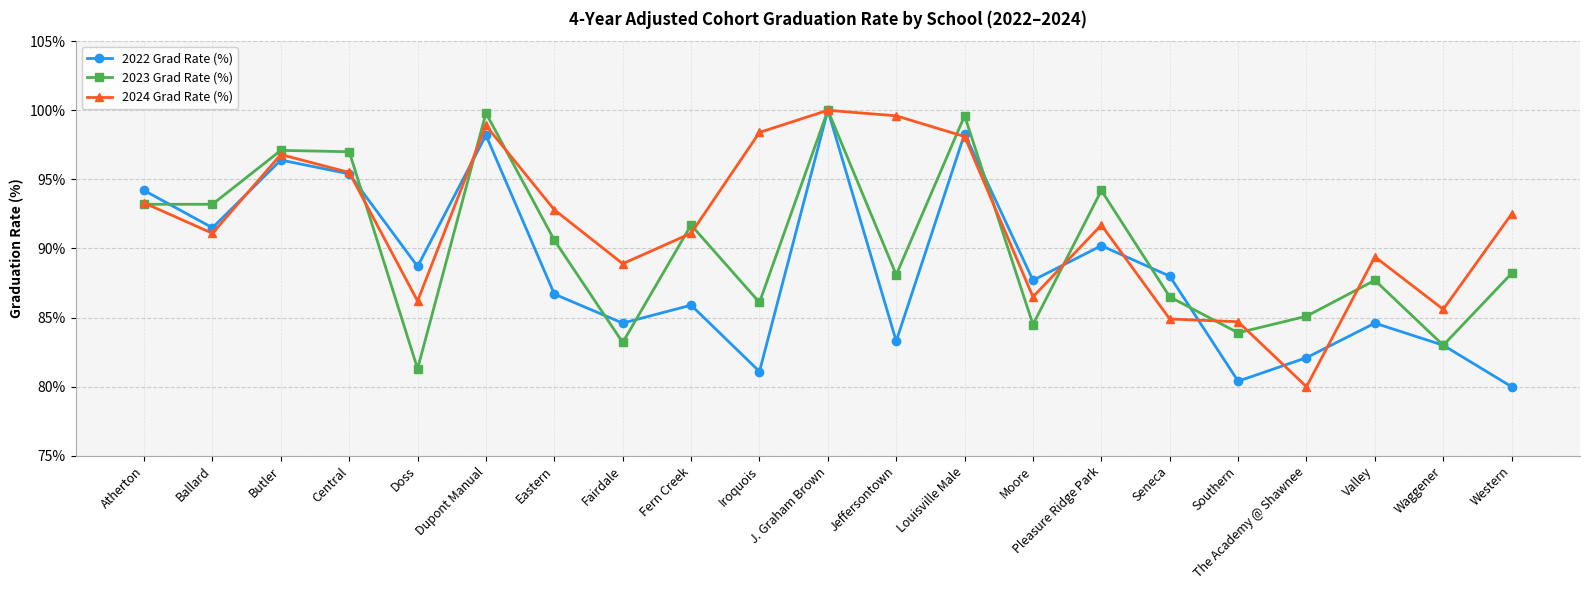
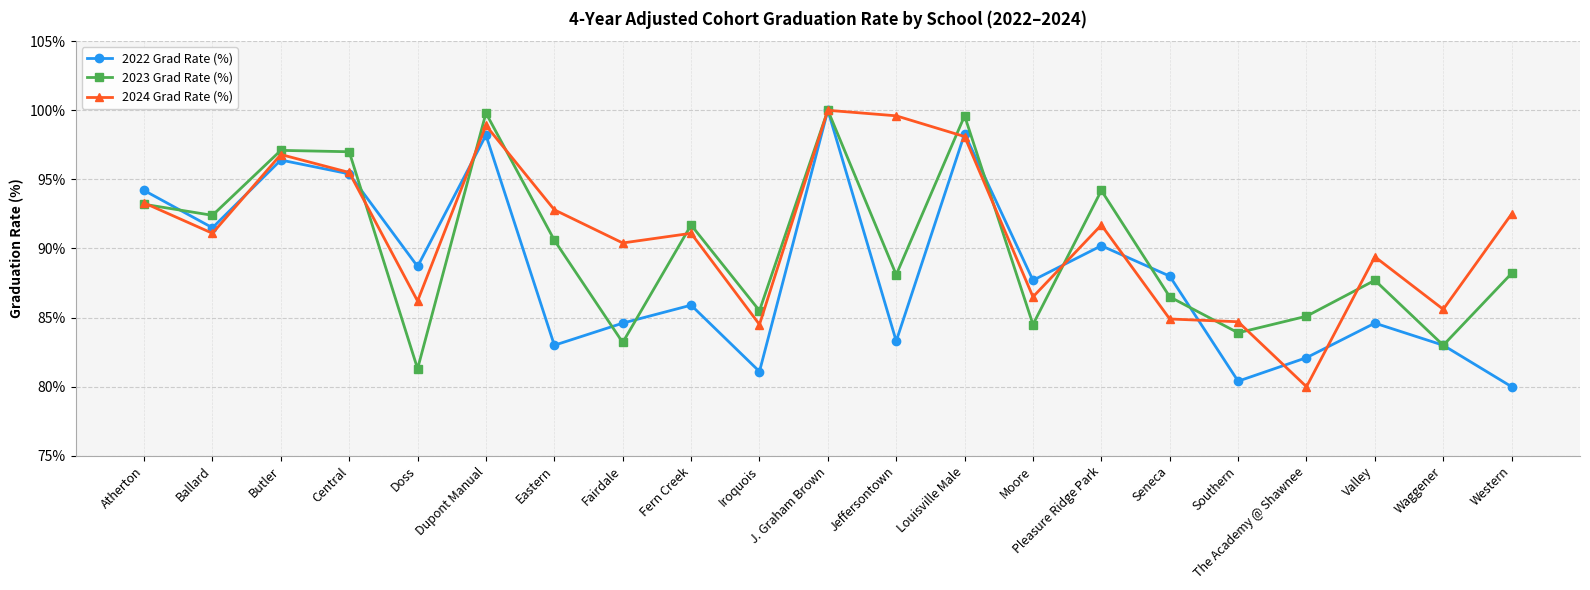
2023 Grad Rate (%), Ballard: 93.2% -> 92.4%
2022 Grad Rate (%), Eastern: 86.7% -> 83.0%
2024 Grad Rate (%), Fairdale: 88.9% -> 90.4%
2023 Grad Rate (%), Iroquois: 86.1% -> 85.5%
2024 Grad Rate (%), Iroquois: 98.4% -> 84.5%
